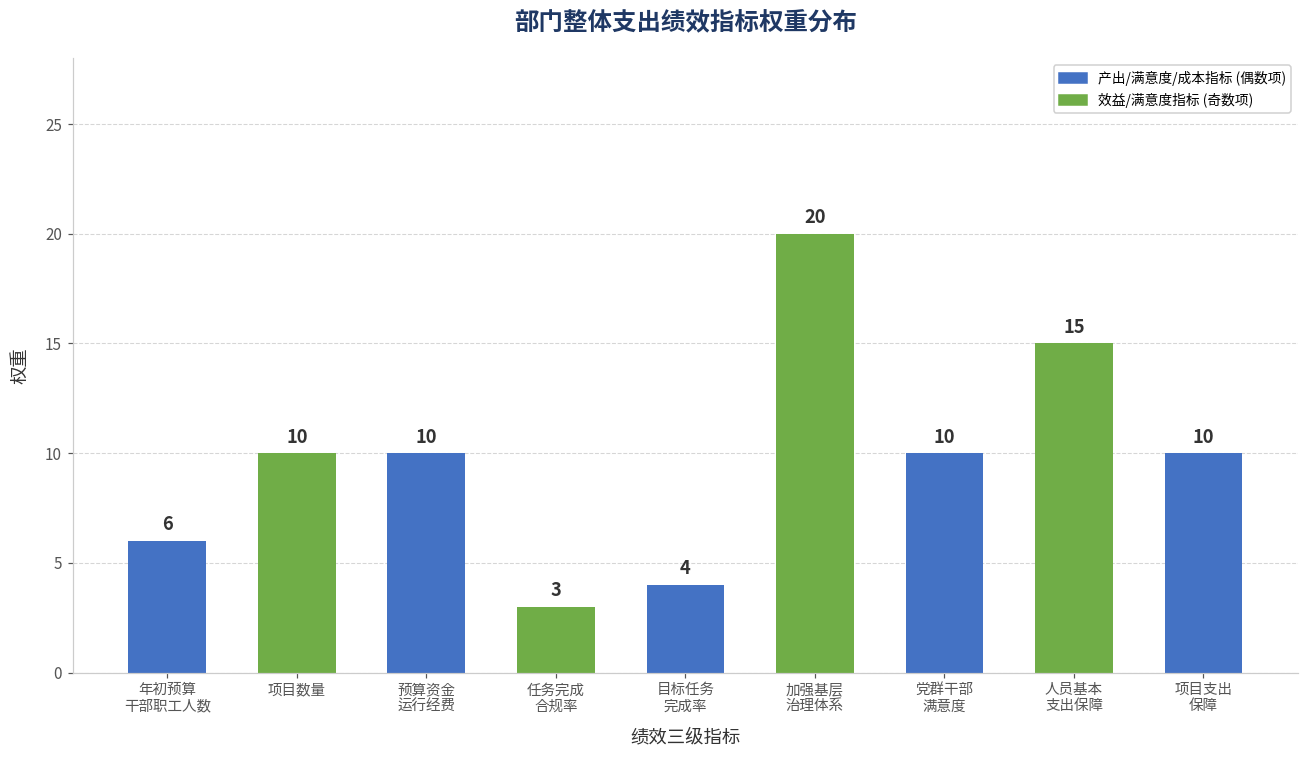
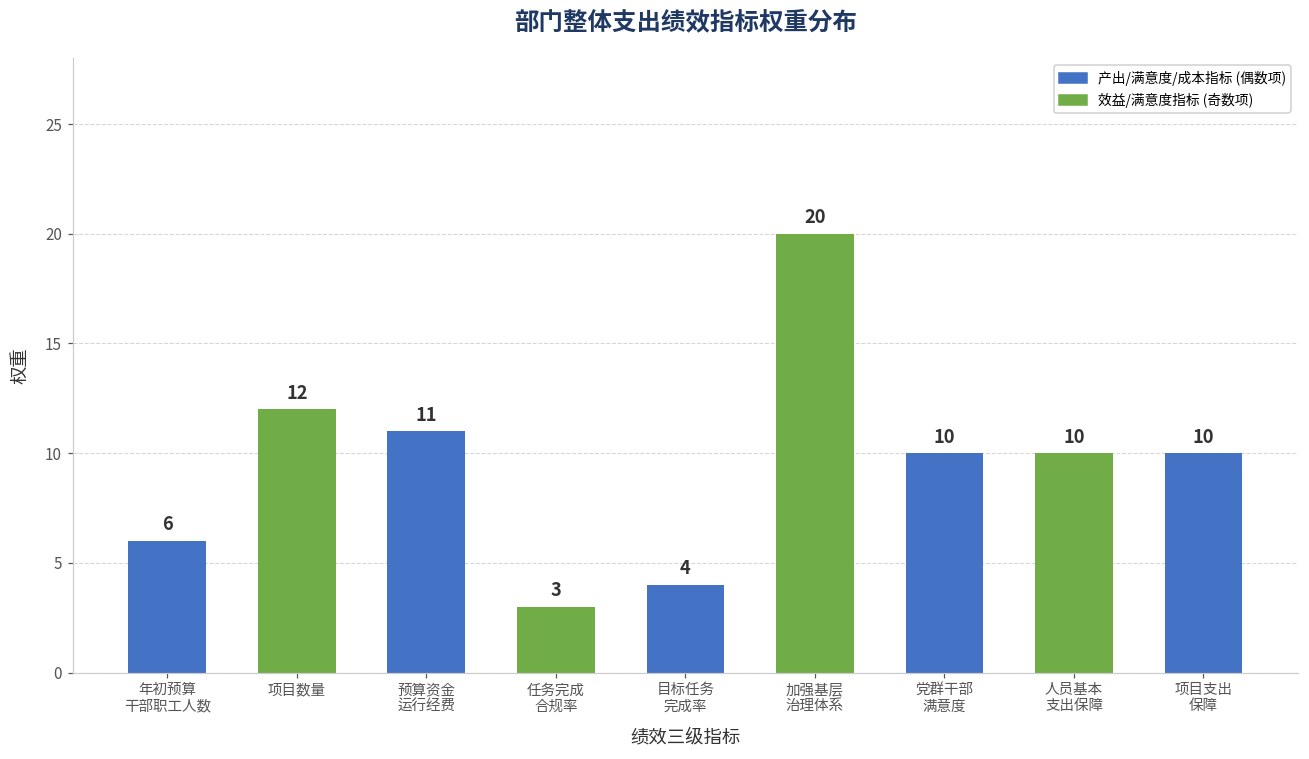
项目数量: 10 -> 12
预算资金 运行经费: 10 -> 11
人员基本 支出保障: 15 -> 10
